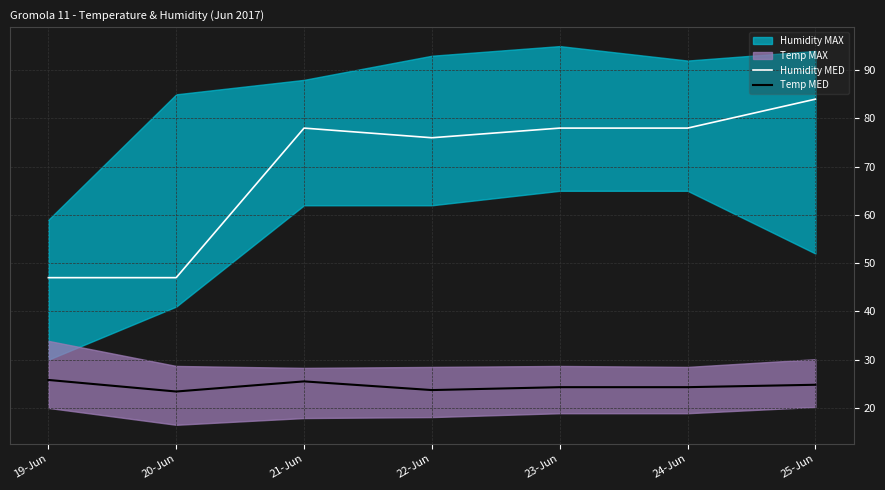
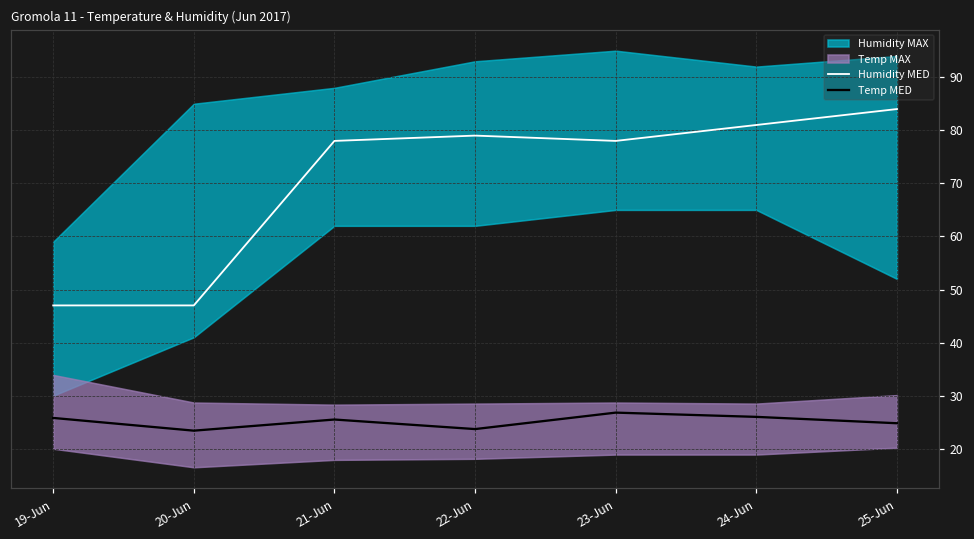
Humidity MED, 22-Jun: 76 -> 79
Temp MED, 23-Jun: 24 -> 27
Humidity MED, 24-Jun: 78 -> 81
Temp MED, 24-Jun: 24 -> 26
